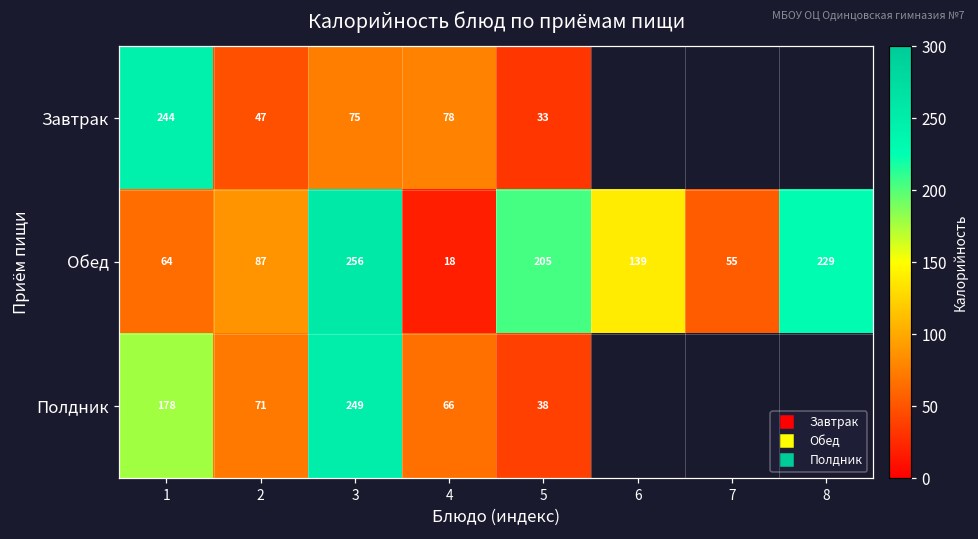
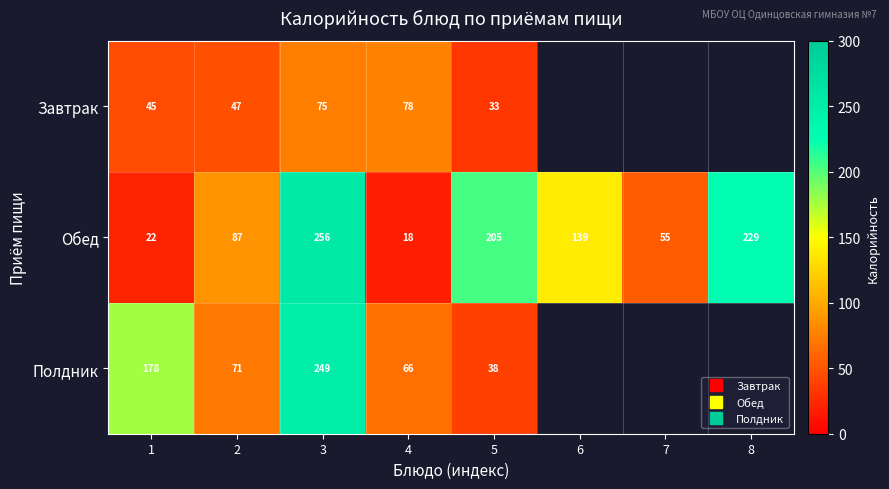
Завтрак, 1: 244 -> 45
Обед, 1: 64 -> 22
